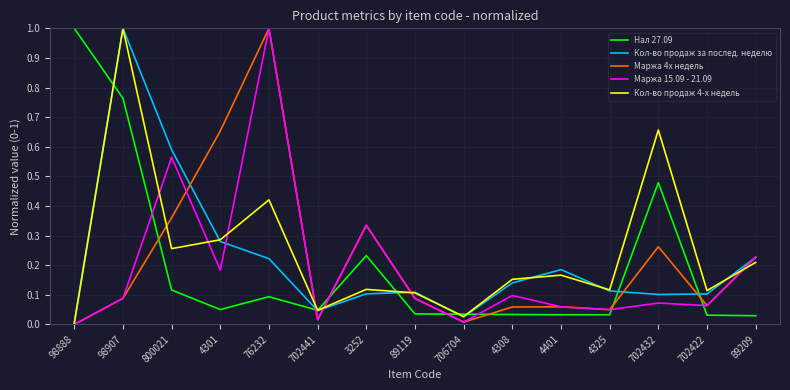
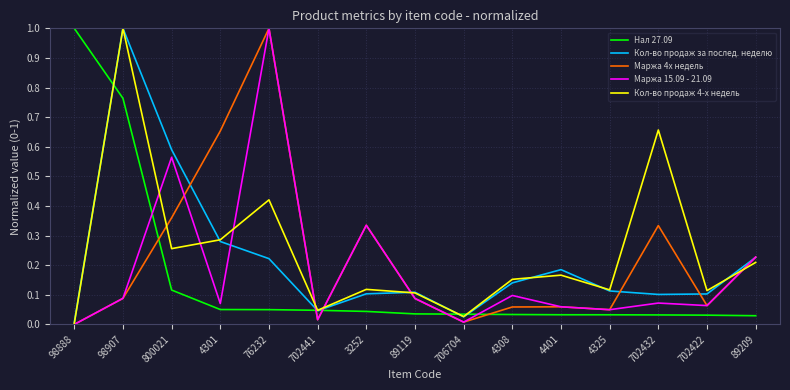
Маржа 15.09 - 21.09, 4301: 0.18 -> 0.07
Нал 27.09, 76232: 0.09 -> 0.05
Нал 27.09, 3252: 0.23 -> 0.04
Нал 27.09, 702432: 0.48 -> 0.03
Маржа 4х недель, 702432: 0.26 -> 0.33
